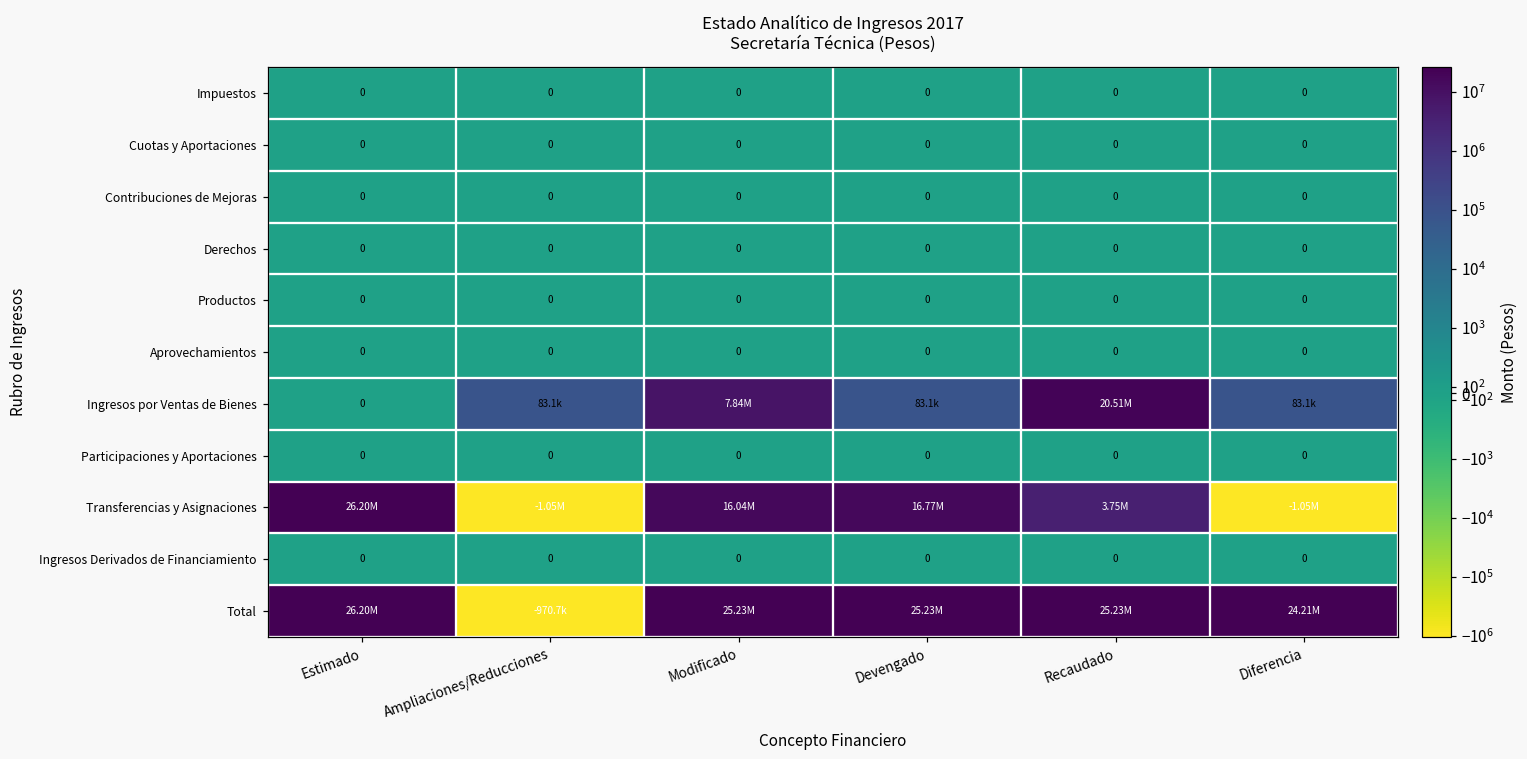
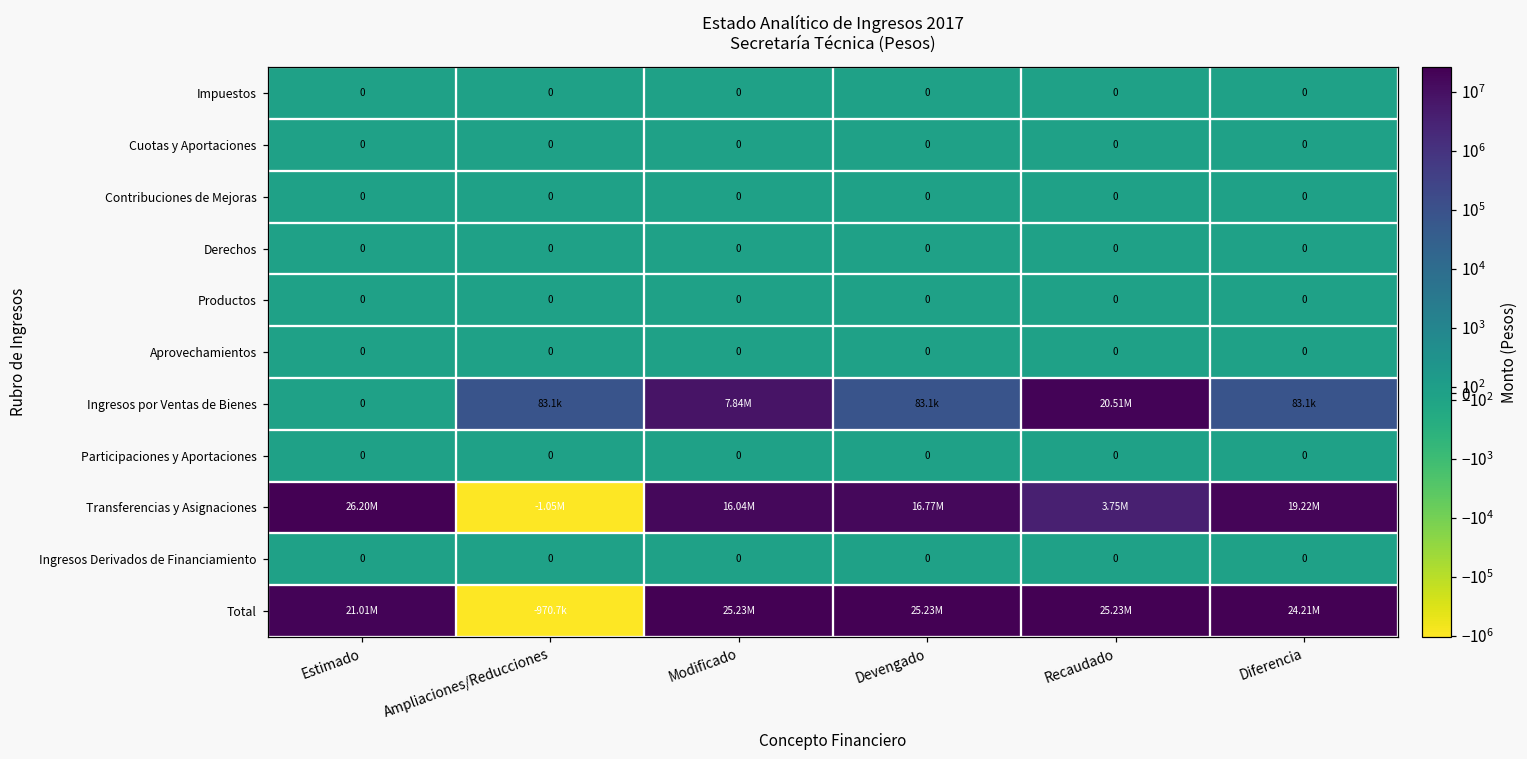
Transferencias y Asignaciones, Diferencia: -1.05M -> 19.22M
Total, Estimado: 26.20M -> 21.01M
